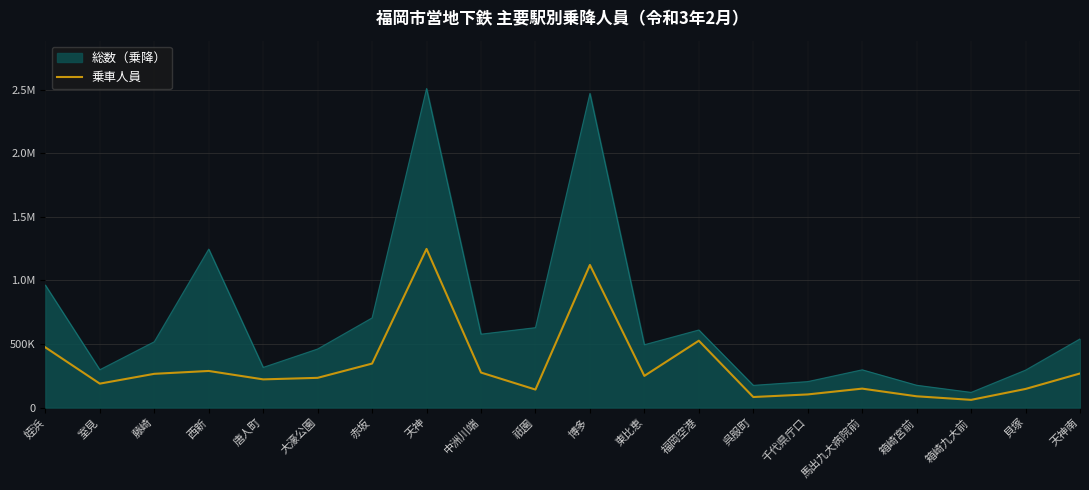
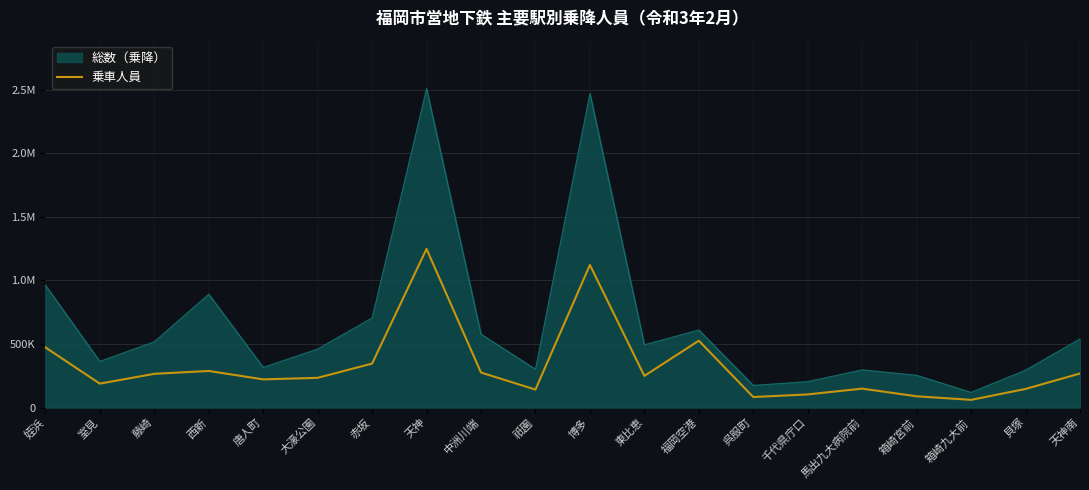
総数（乗降）, 室見: 300000 -> 360000
総数（乗降）, 西新: 1250000 -> 890000
総数（乗降）, 祇園: 630000 -> 300000
総数（乗降）, 箱崎宮前: 180000 -> 250000
